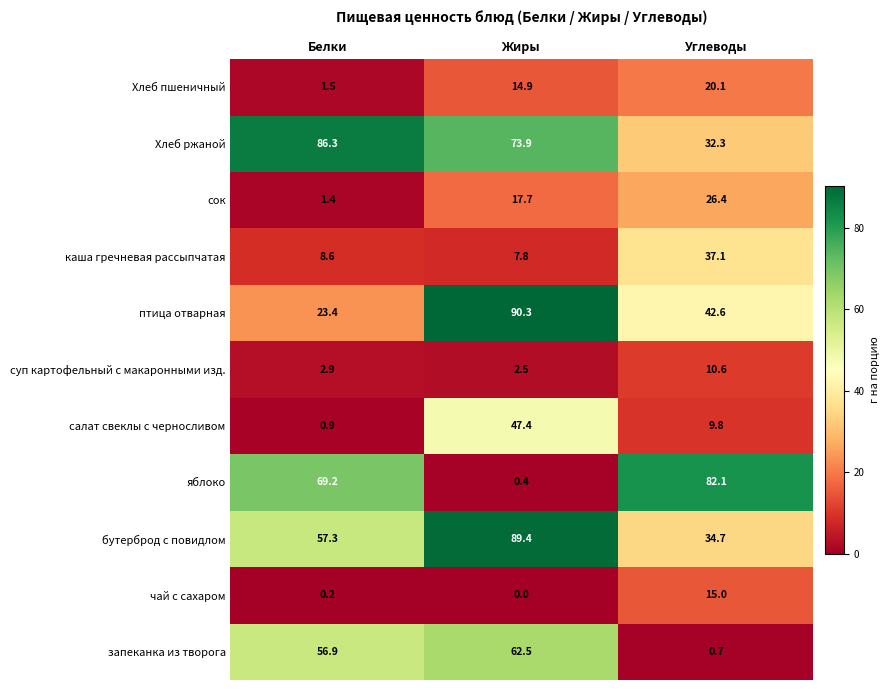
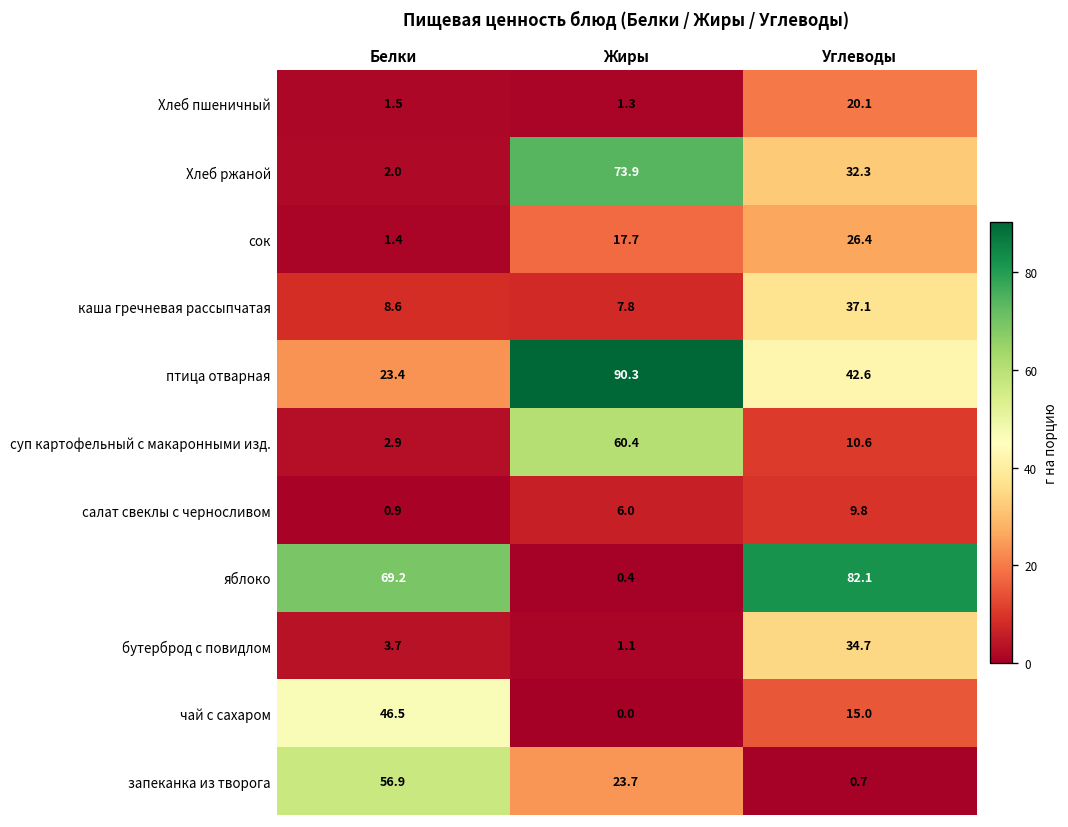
Хлеб пшеничный, Жиры: 14.9 -> 1.3
Хлеб ржаной, Белки: 86.3 -> 2.0
суп картофельный с макаронными изд., Жиры: 2.5 -> 60.4
салат свеклы с черносливом, Жиры: 47.4 -> 6.0
бутерброд с повидлом, Белки: 57.3 -> 3.7
бутерброд с повидлом, Жиры: 89.4 -> 1.1
чай с сахаром, Белки: 0.2 -> 46.5
запеканка из творога, Жиры: 62.5 -> 23.7
